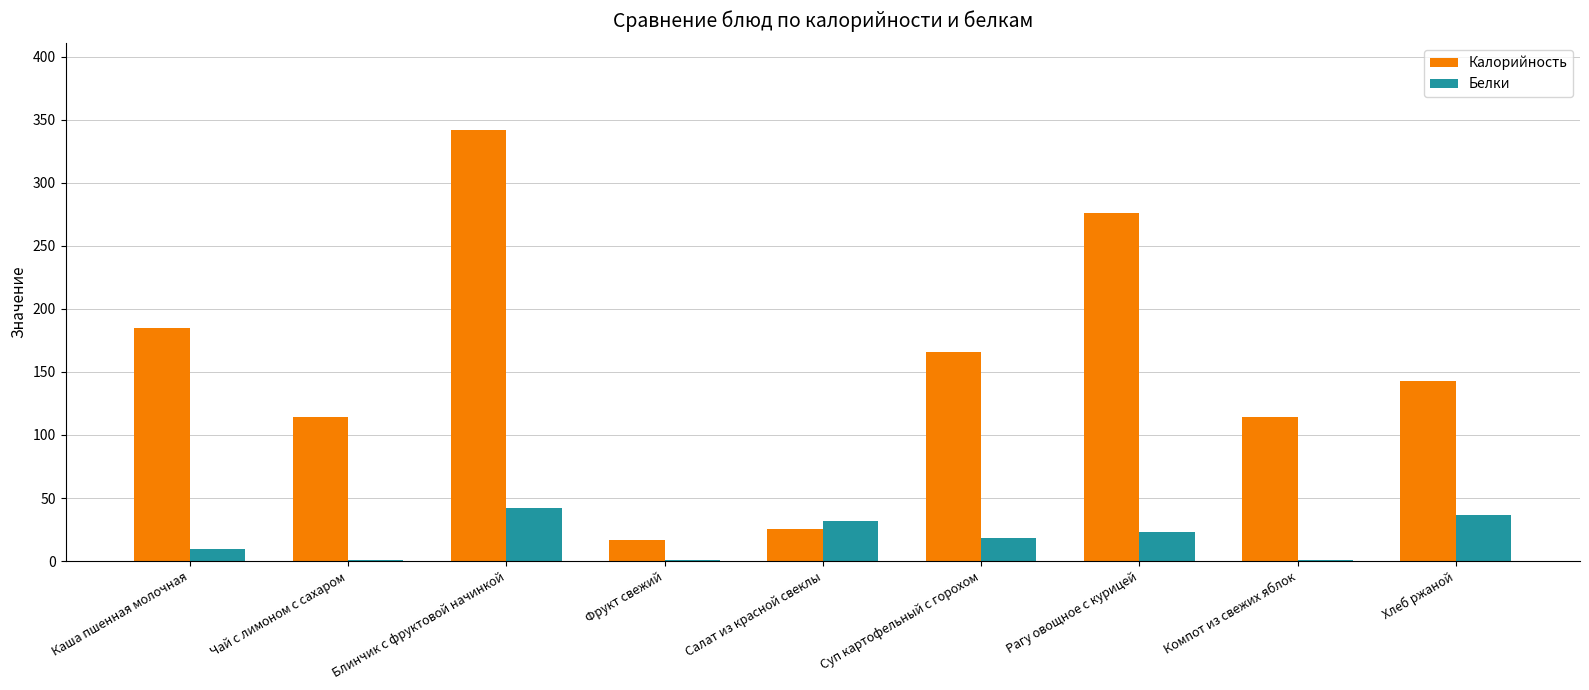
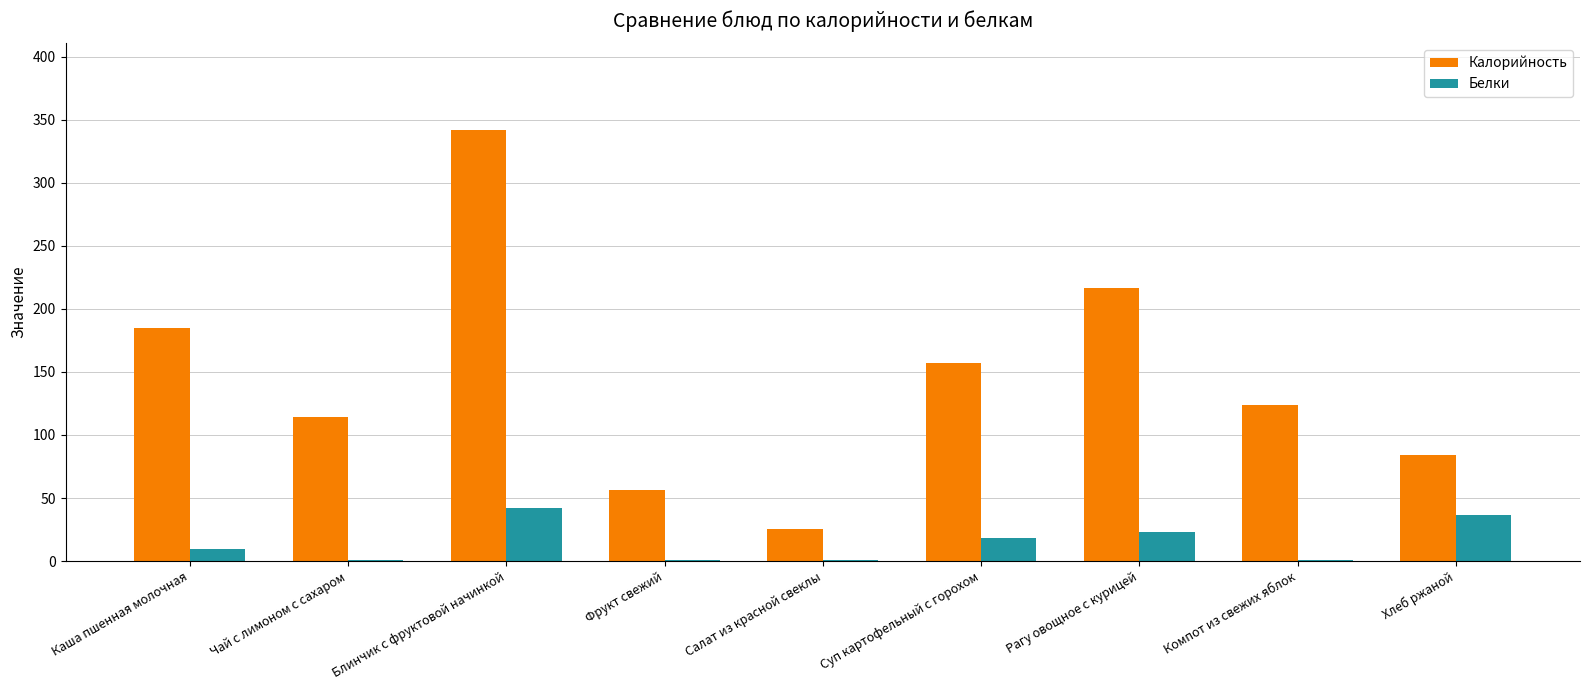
Калорийность, Фрукт свежий: 17 -> 56
Белки, Салат из красной свеклы: 32 -> 1
Калорийность, Суп картофельный с горохом: 166 -> 157
Калорийность, Рагу овощное с курицей: 276 -> 217
Калорийность, Компот из свежих яблок: 115 -> 124
Калорийность, Хлеб ржаной: 143 -> 84
